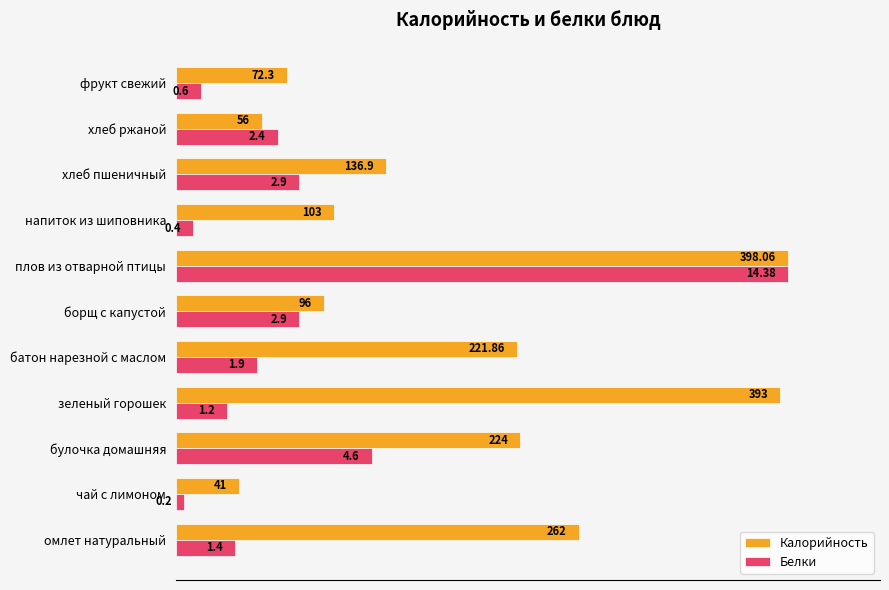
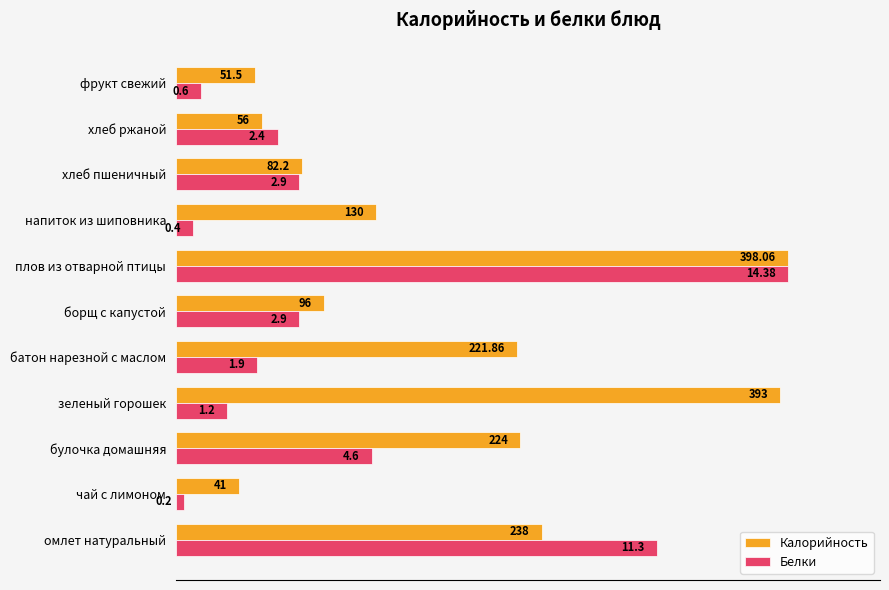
Калорийность, фрукт свежий: 72.3 -> 51.5
Калорийность, хлеб пшеничный: 136.9 -> 82.2
Калорийность, напиток из шиповника: 103 -> 130
Калорийность, омлет натуральный: 262 -> 238
Белки, омлет натуральный: 1.4 -> 11.3
